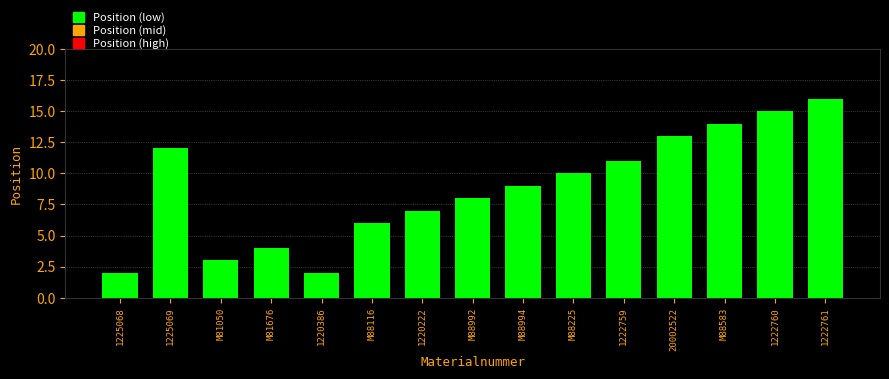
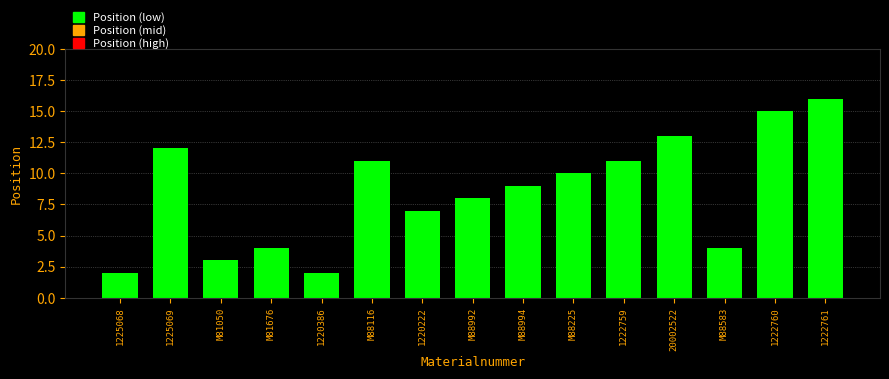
M88116: 6 -> 11
M88583: 14 -> 4
